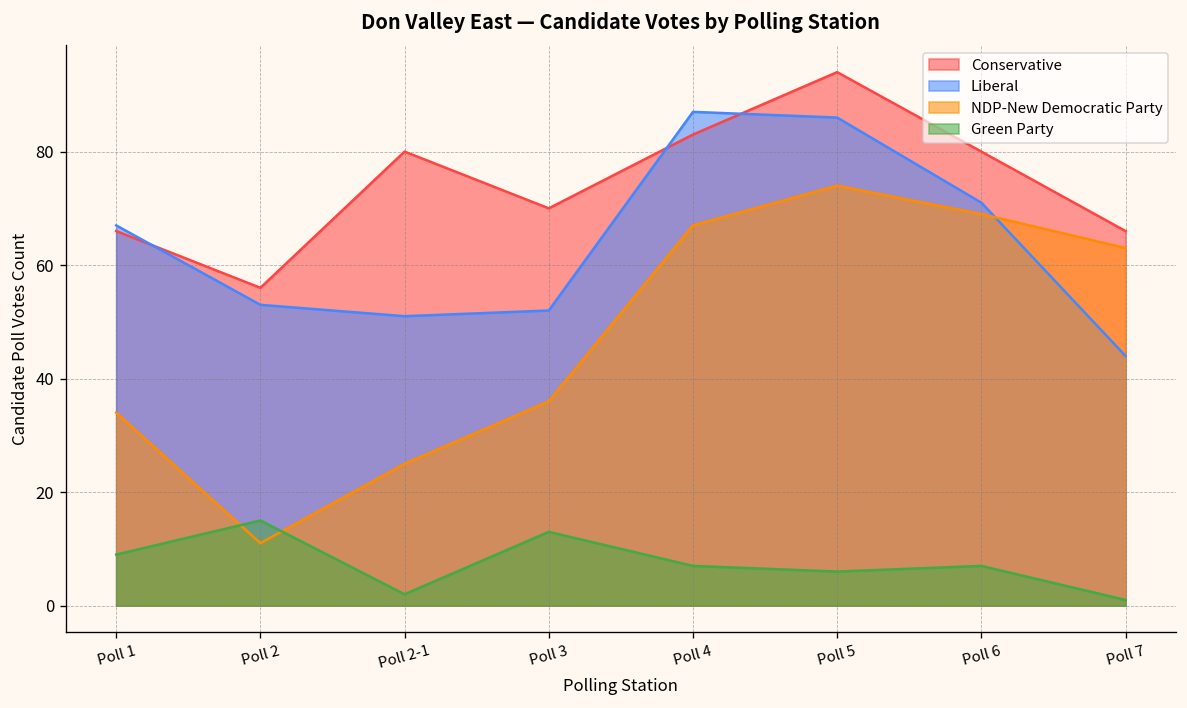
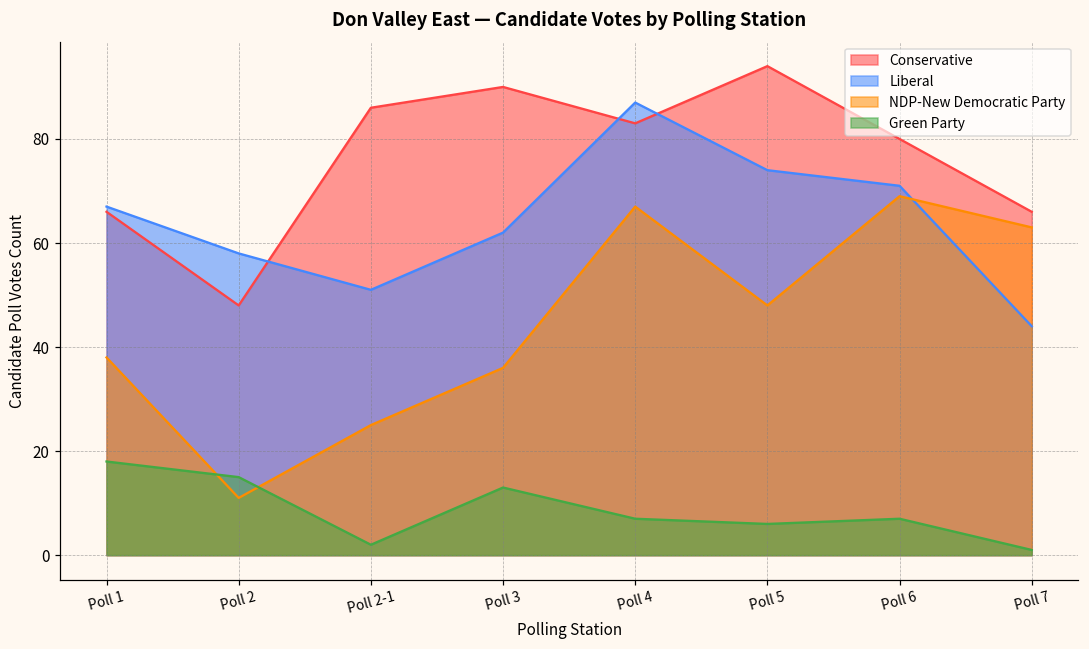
NDP-New Democratic Party, Poll 1: 34 -> 38
Green Party, Poll 1: 9 -> 18
Conservative, Poll 2: 56 -> 48
Liberal, Poll 2: 53 -> 58
Conservative, Poll 2-1: 80 -> 86
Conservative, Poll 3: 70 -> 90
Liberal, Poll 3: 52 -> 62
Liberal, Poll 5: 86 -> 74
NDP-New Democratic Party, Poll 5: 74 -> 48
